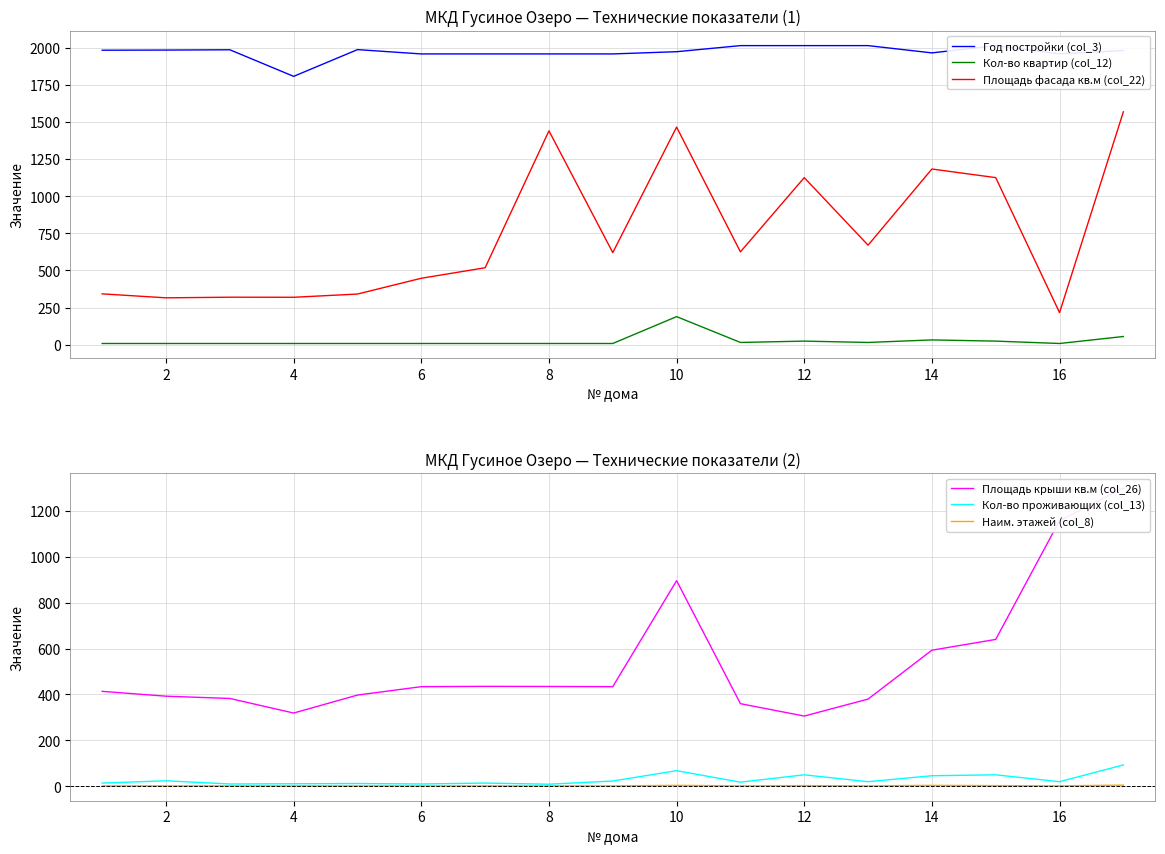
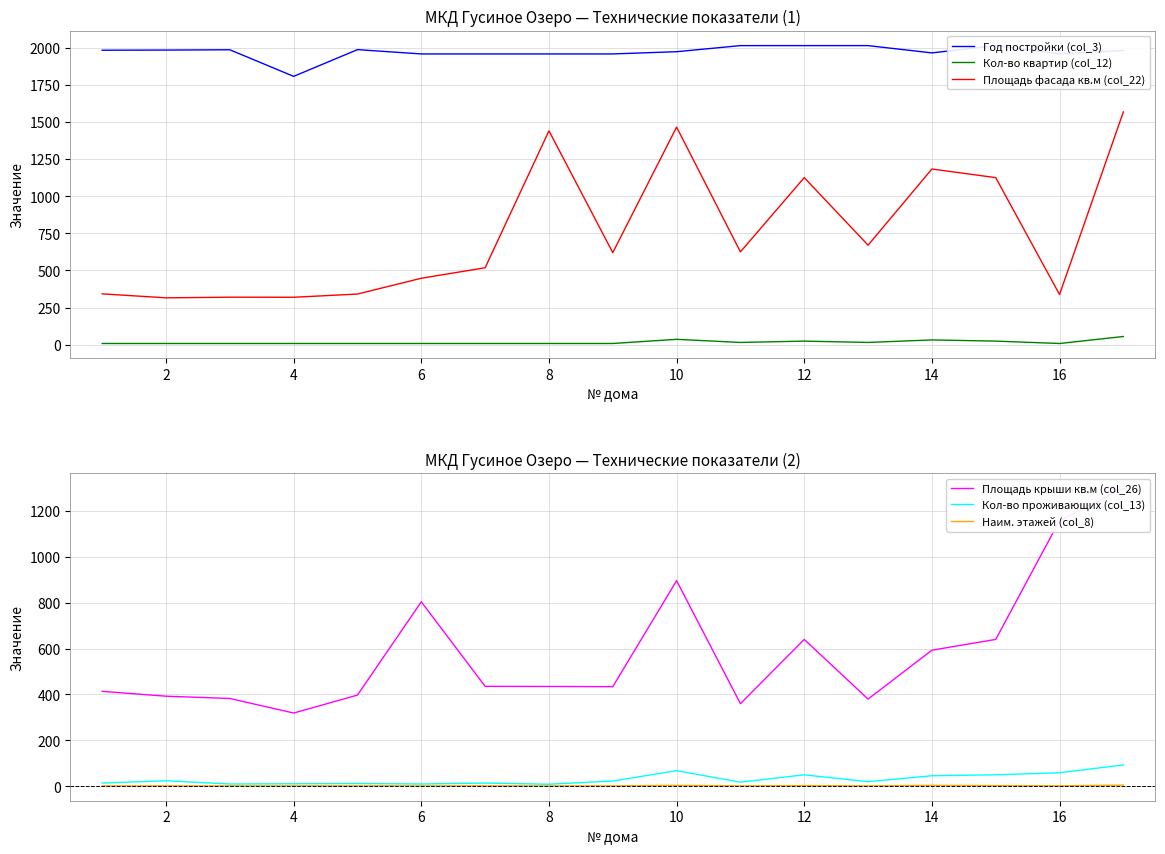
МКД Гусиное Озеро — Технические показатели (1), Кол-во квартир (col_12), 10: 190 -> 40
МКД Гусиное Озеро — Технические показатели (1), Площадь фасада кв.м (col_22), 16: 220 -> 340
МКД Гусиное Озеро — Технические показатели (2), Площадь крыши кв.м (col_26), 6: 430 -> 800
МКД Гусиное Озеро — Технические показатели (2), Площадь крыши кв.м (col_26), 12: 310 -> 640
МКД Гусиное Озеро — Технические показатели (2), Кол-во проживающих (col_13), 16: 20 -> 60
